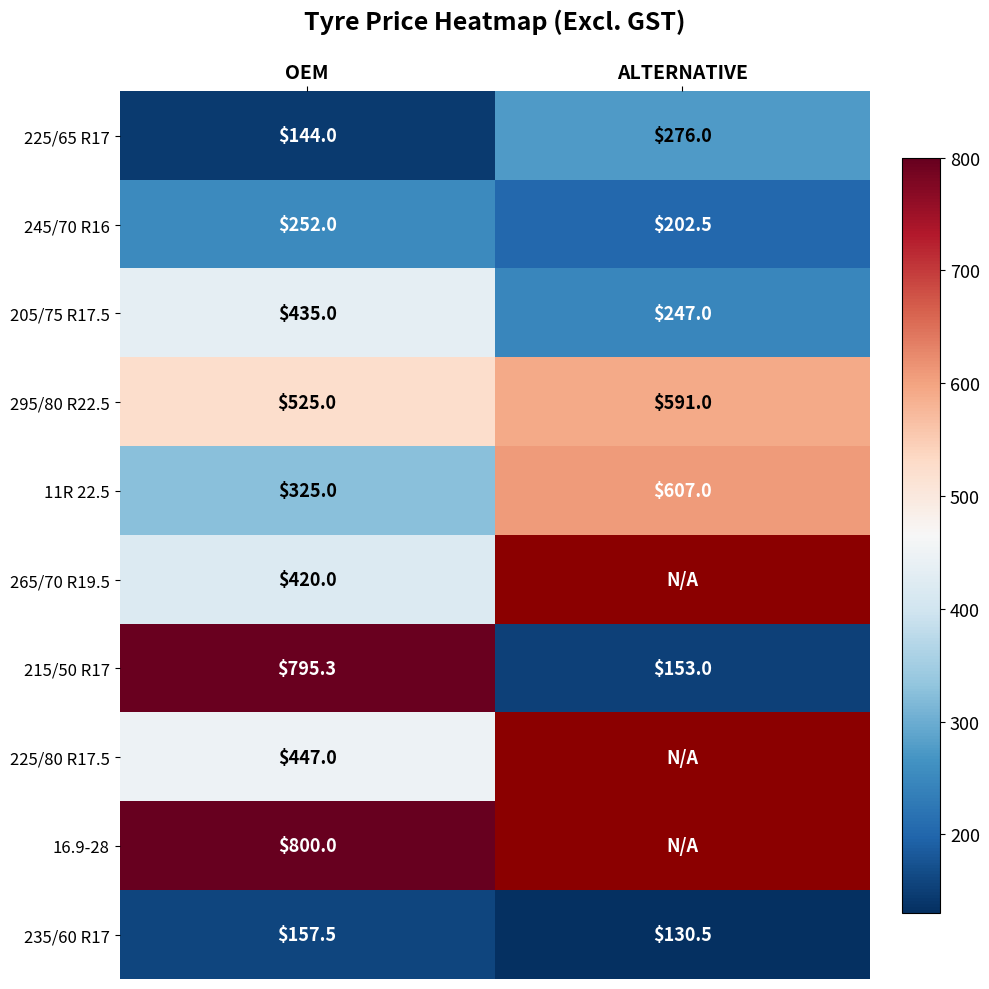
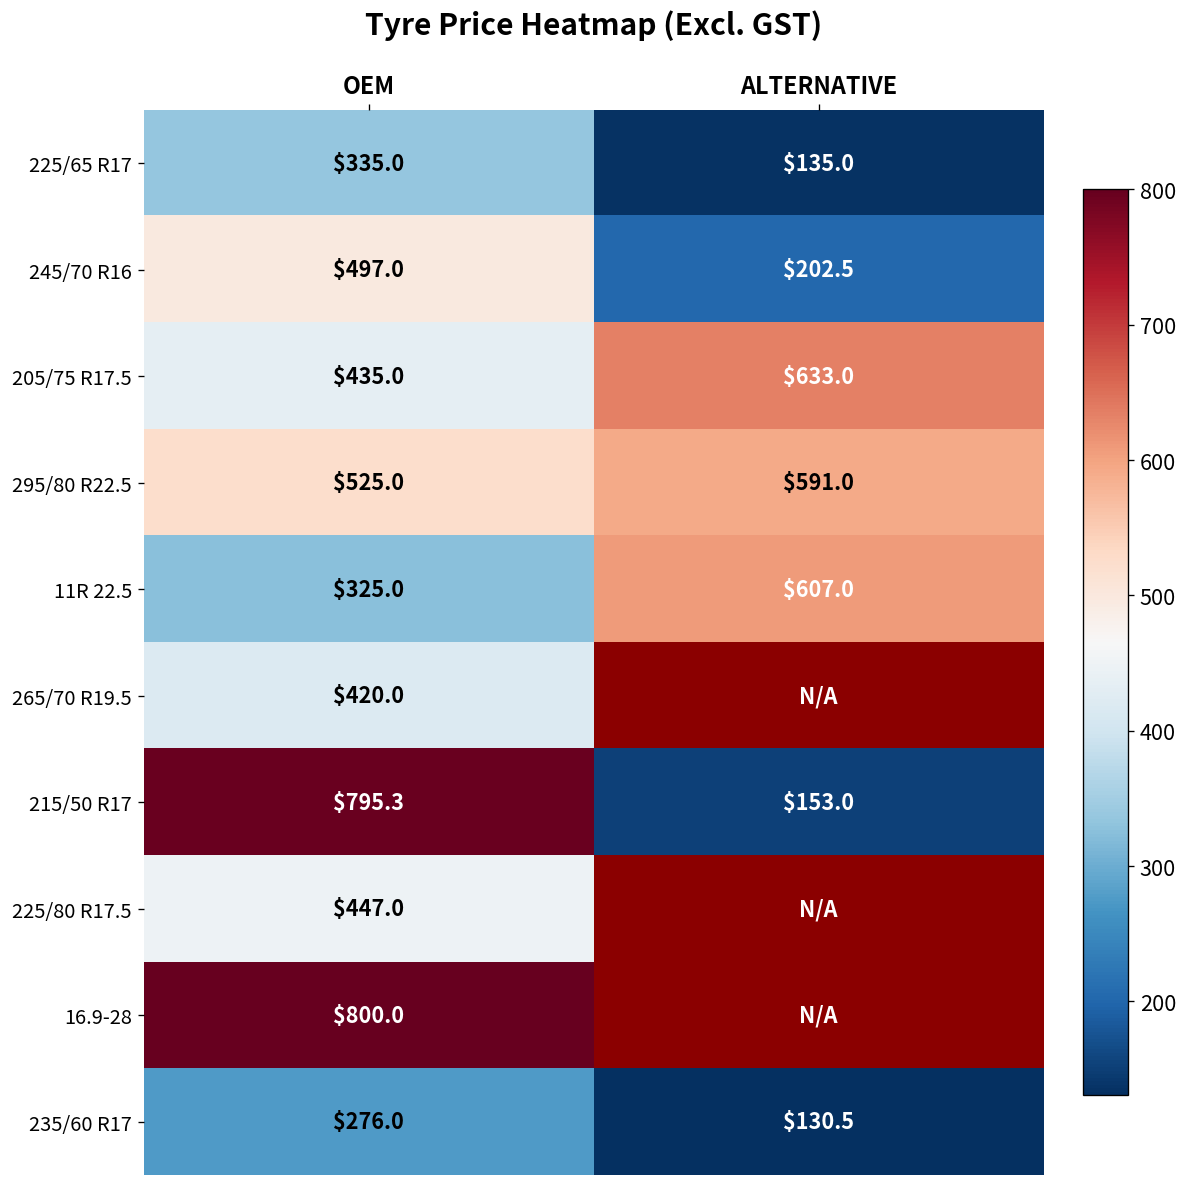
225/65 R17, OEM: $144.0 -> $335.0
225/65 R17, ALTERNATIVE: $276.0 -> $135.0
245/70 R16, OEM: $252.0 -> $497.0
205/75 R17.5, ALTERNATIVE: $247.0 -> $633.0
235/60 R17, OEM: $157.5 -> $276.0
